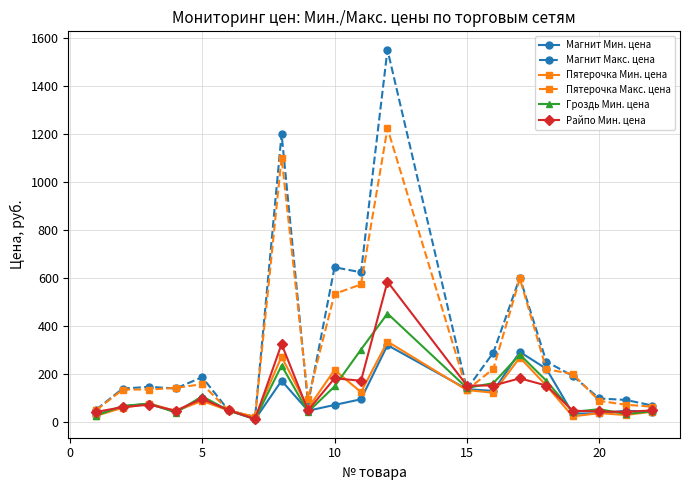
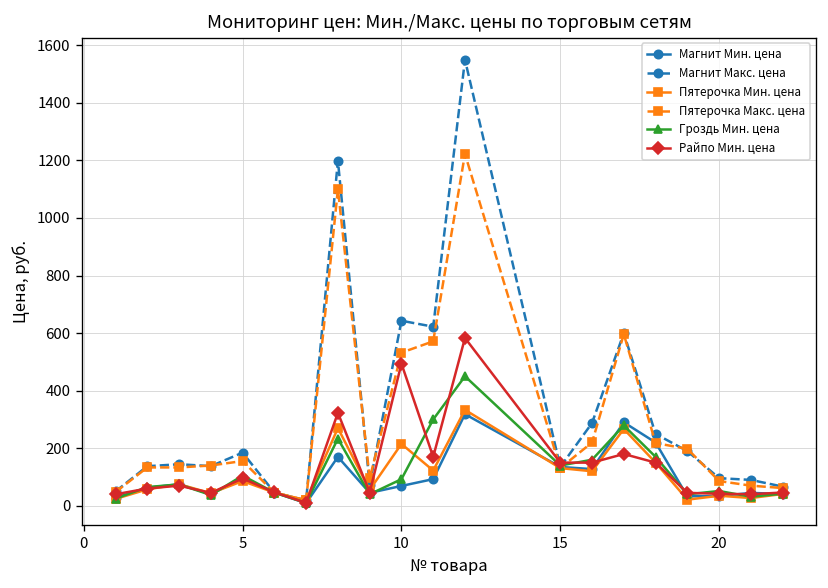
Гроздь Мин. цена, 10: 150 -> 90
Райпо Мин. цена, 10: 180 -> 490
